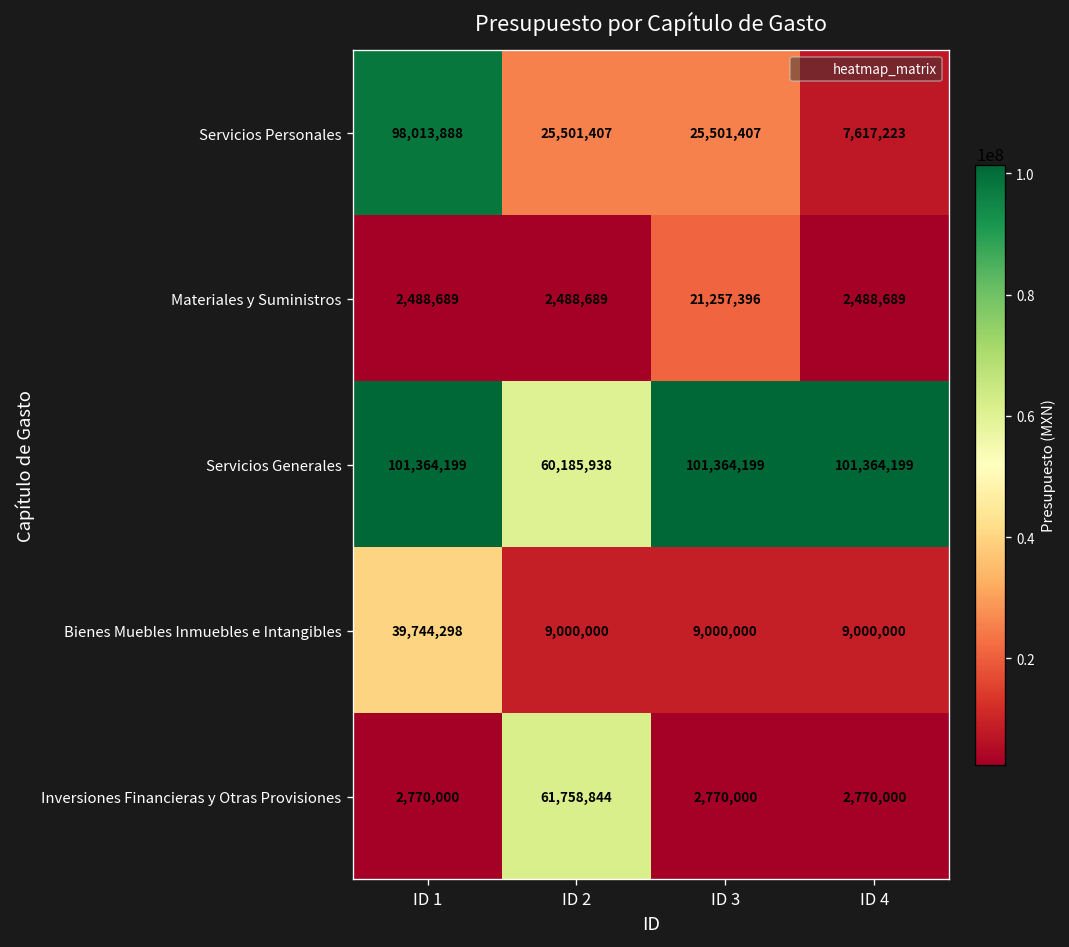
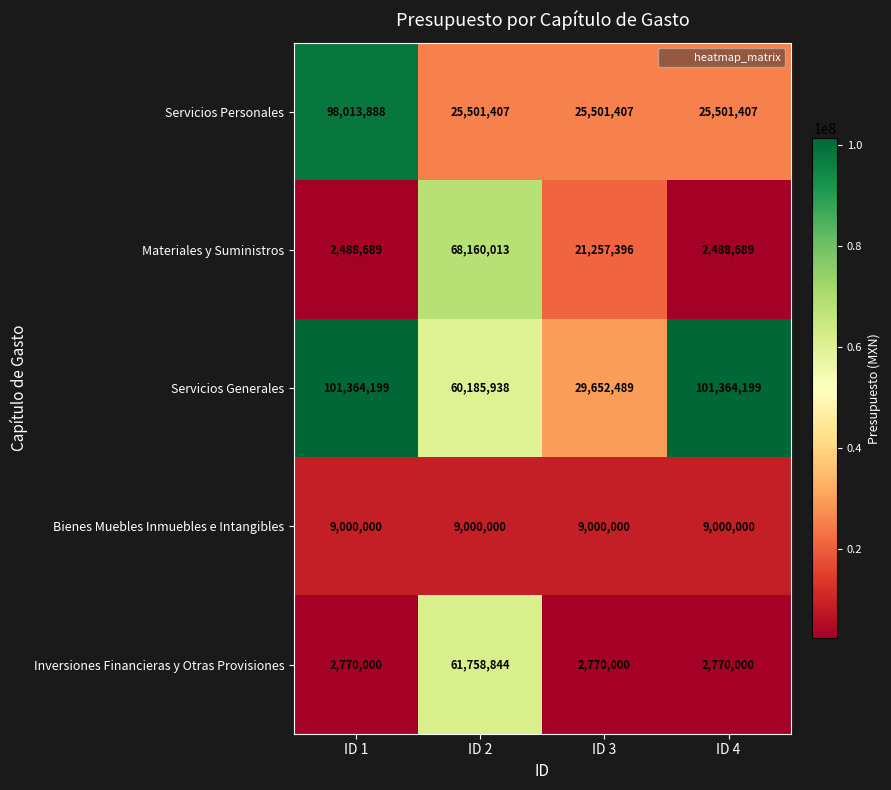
Servicios Personales, ID 4: 7,617,223 -> 25,501,407
Materiales y Suministros, ID 2: 2,488,689 -> 68,160,013
Servicios Generales, ID 3: 101,364,199 -> 29,652,489
Bienes Muebles Inmuebles e Intangibles, ID 1: 39,744,298 -> 9,000,000
